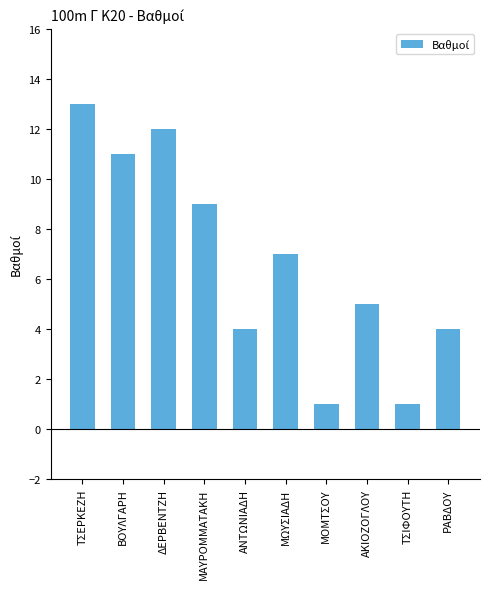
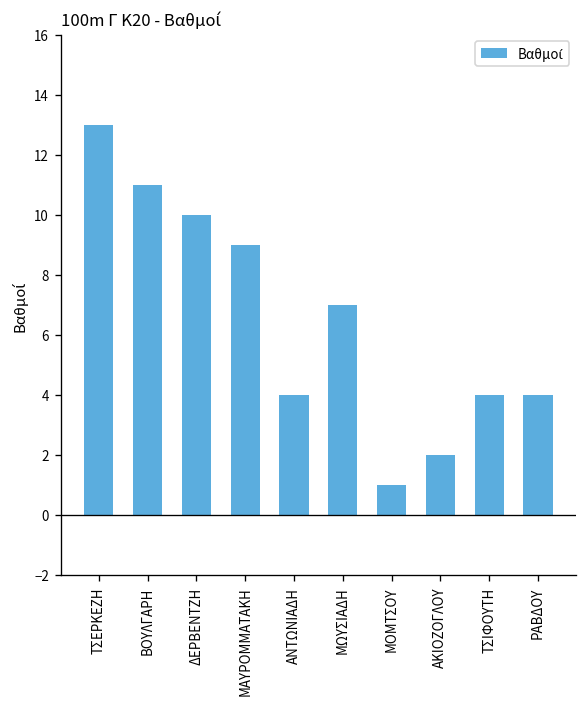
ΔΕΡΒΕΝΤΖΗ: 12 -> 10
ΑΚΙΟΖΟΓΛΟΥ: 5 -> 2
ΤΣΙΦΟΥΤΗ: 1 -> 4
